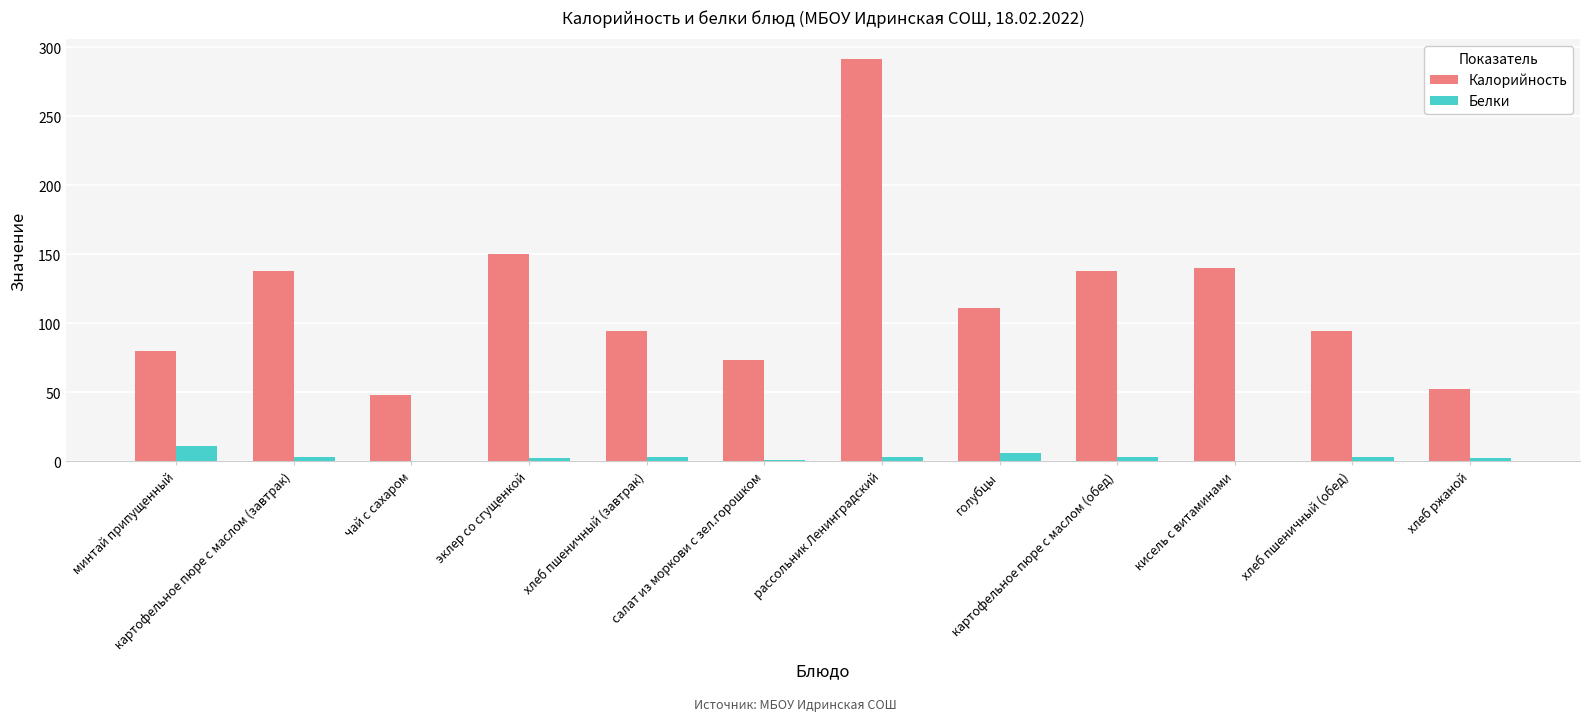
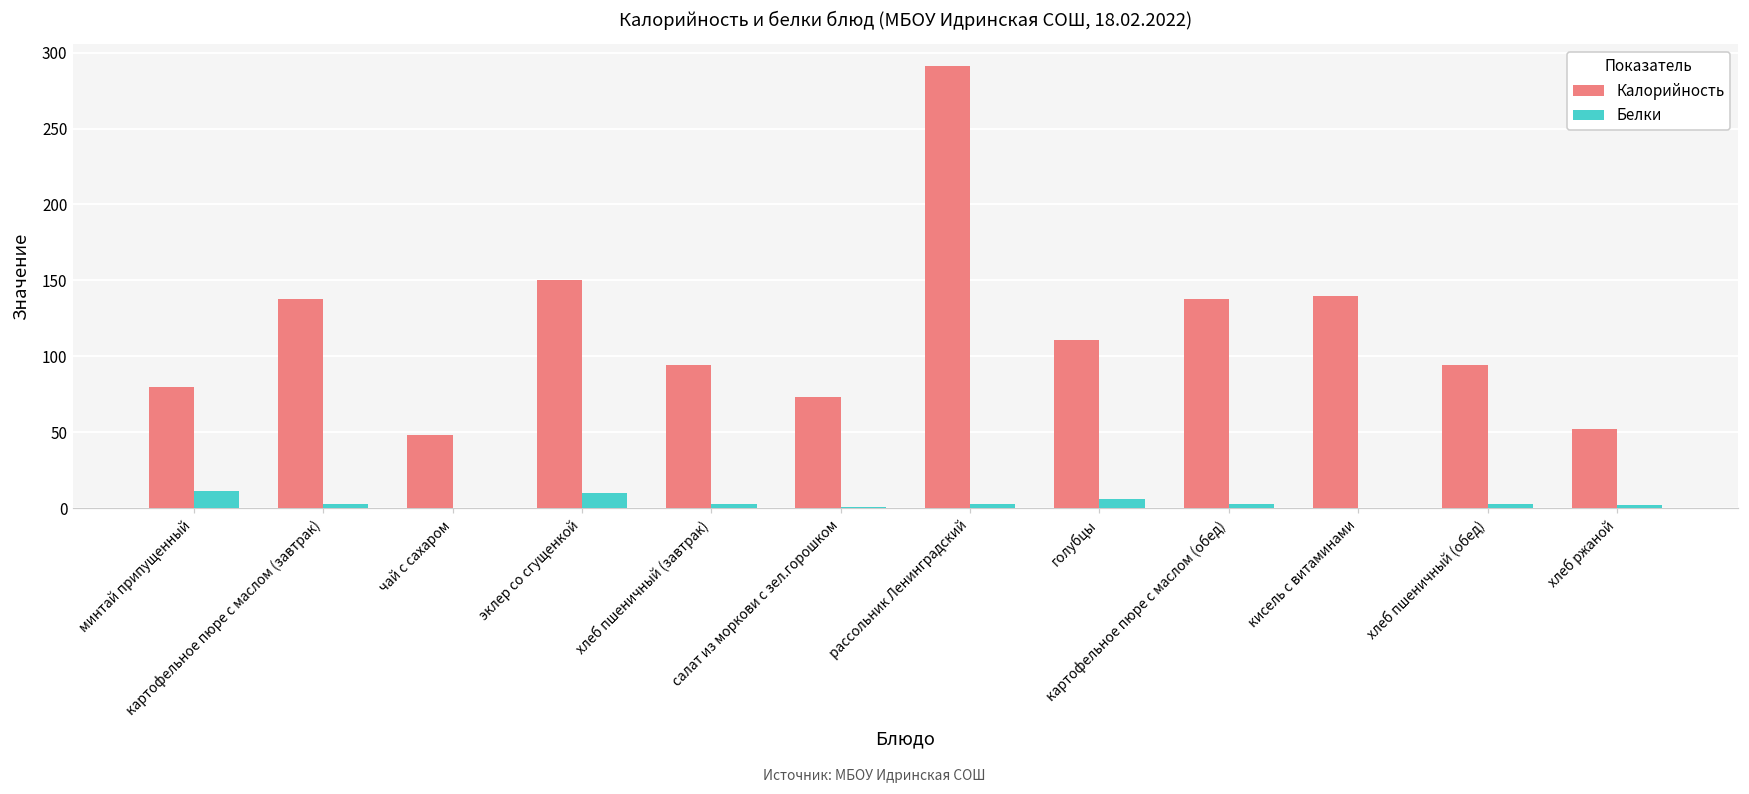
Белки, эклер со сгущенкой: 2 -> 10
